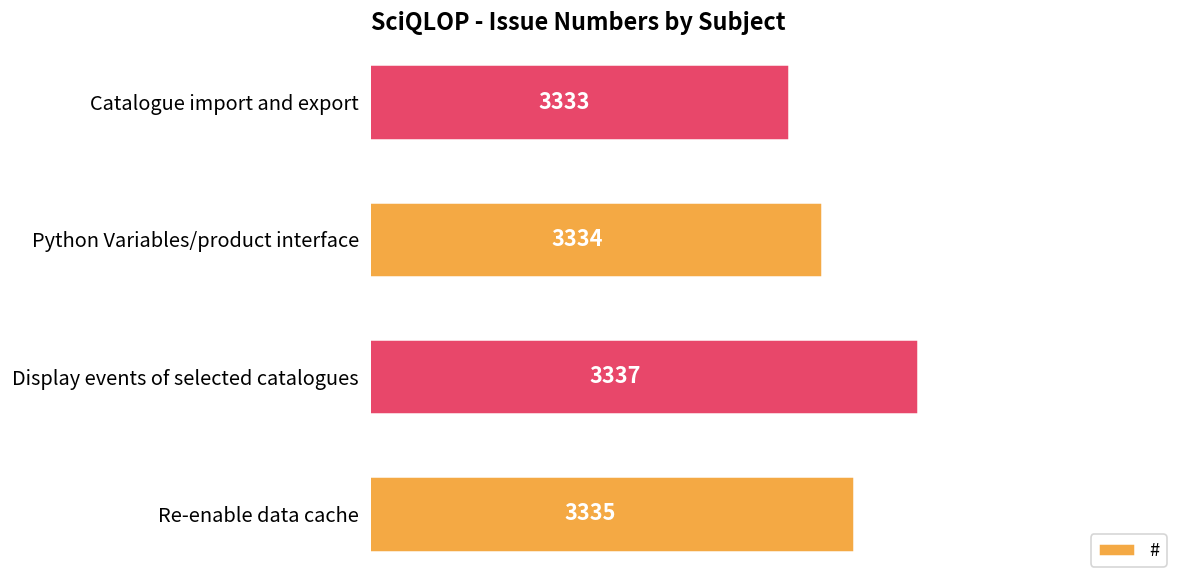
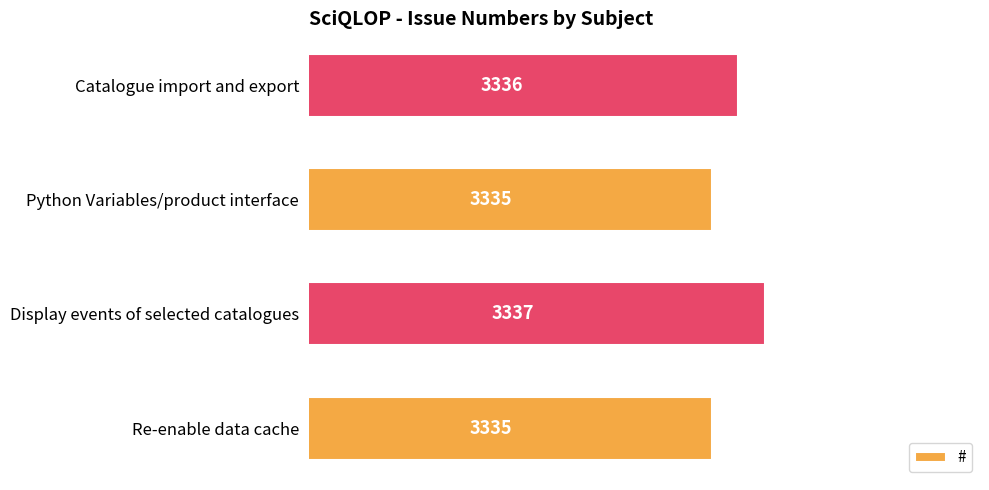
Catalogue import and export: 3333 -> 3336
Python Variables/product interface: 3334 -> 3335
